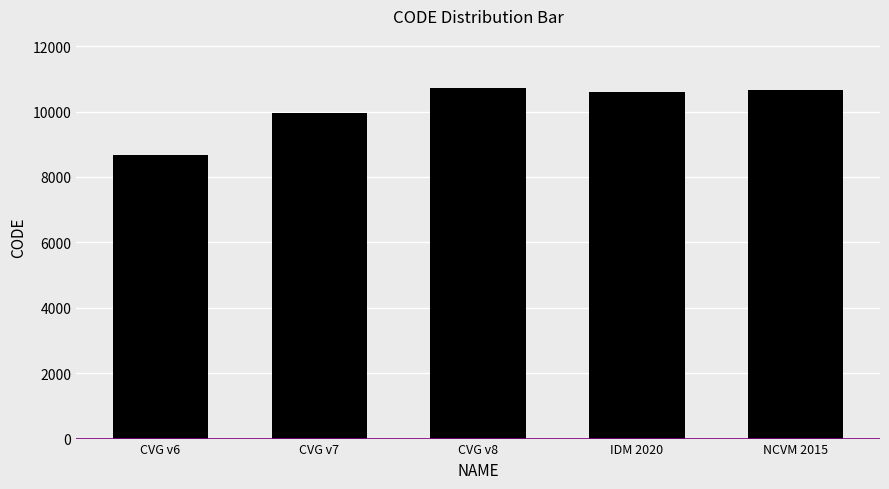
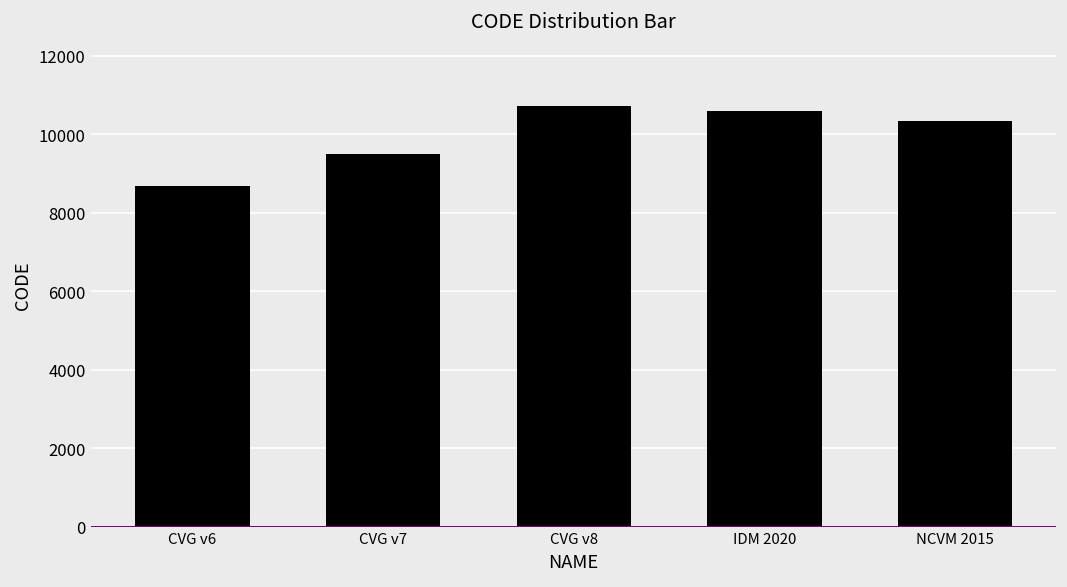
CVG v7: 10000 -> 9500
NCVM 2015: 10700 -> 10300
